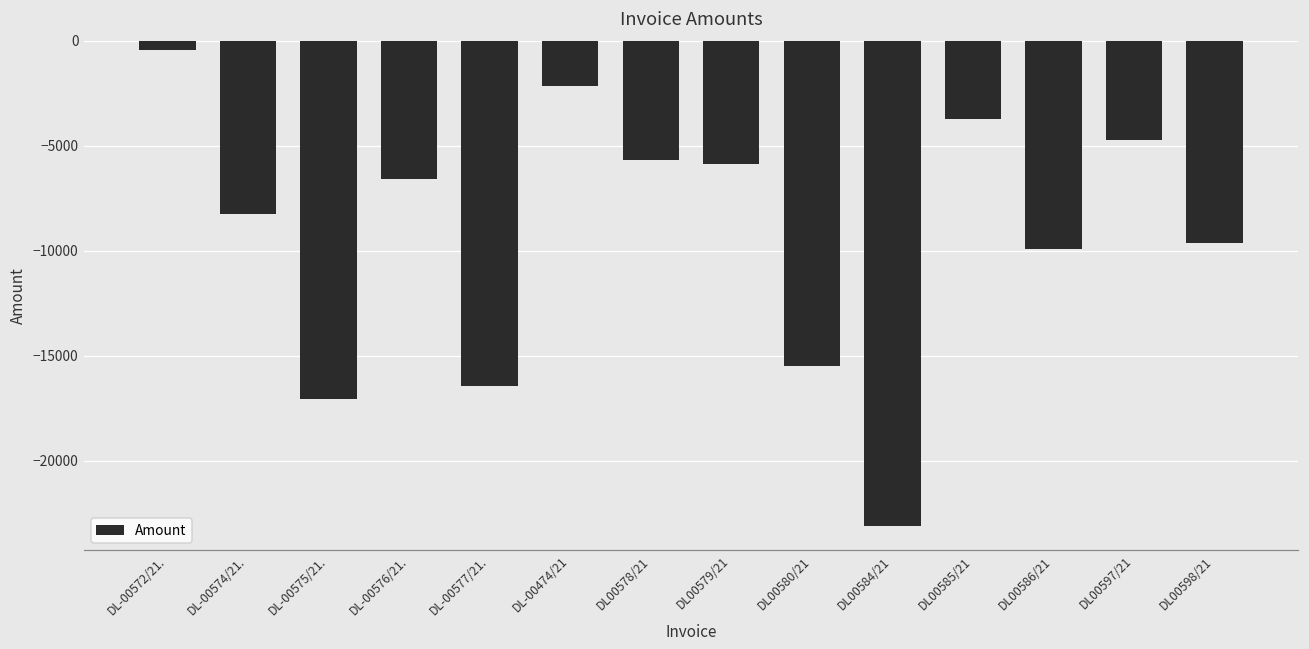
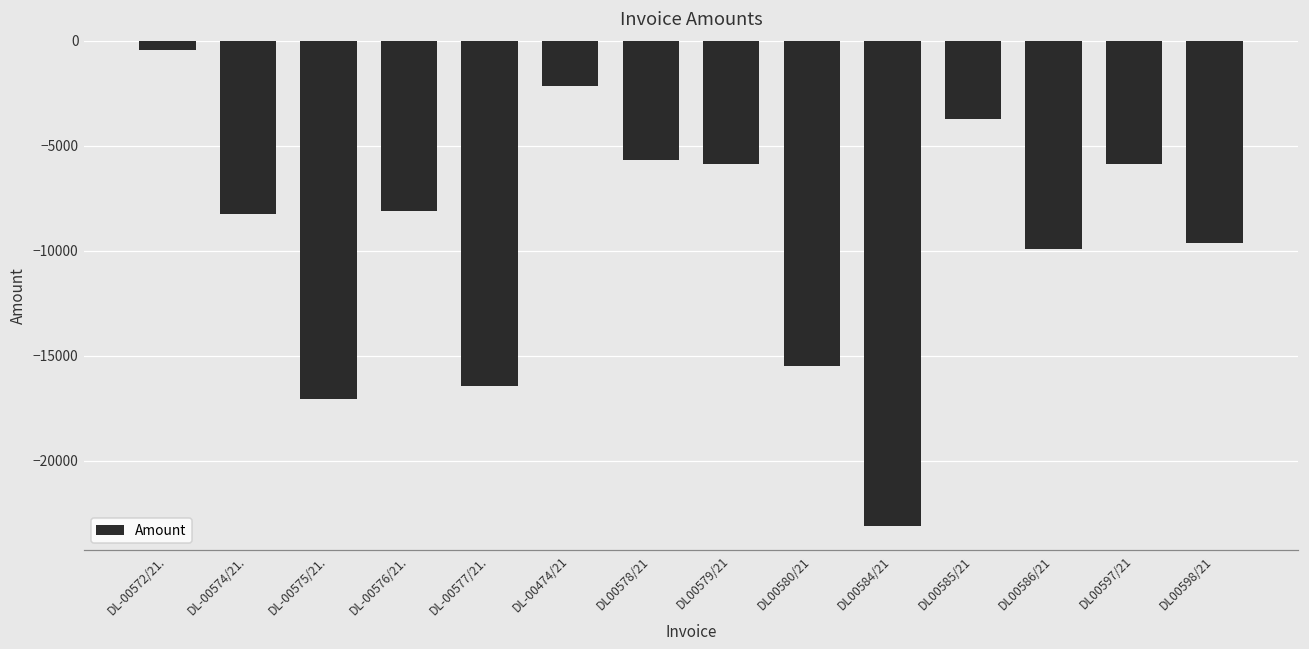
DL-00576/21.: -6600 -> -8100
DL00597/21: -4700 -> -5900
